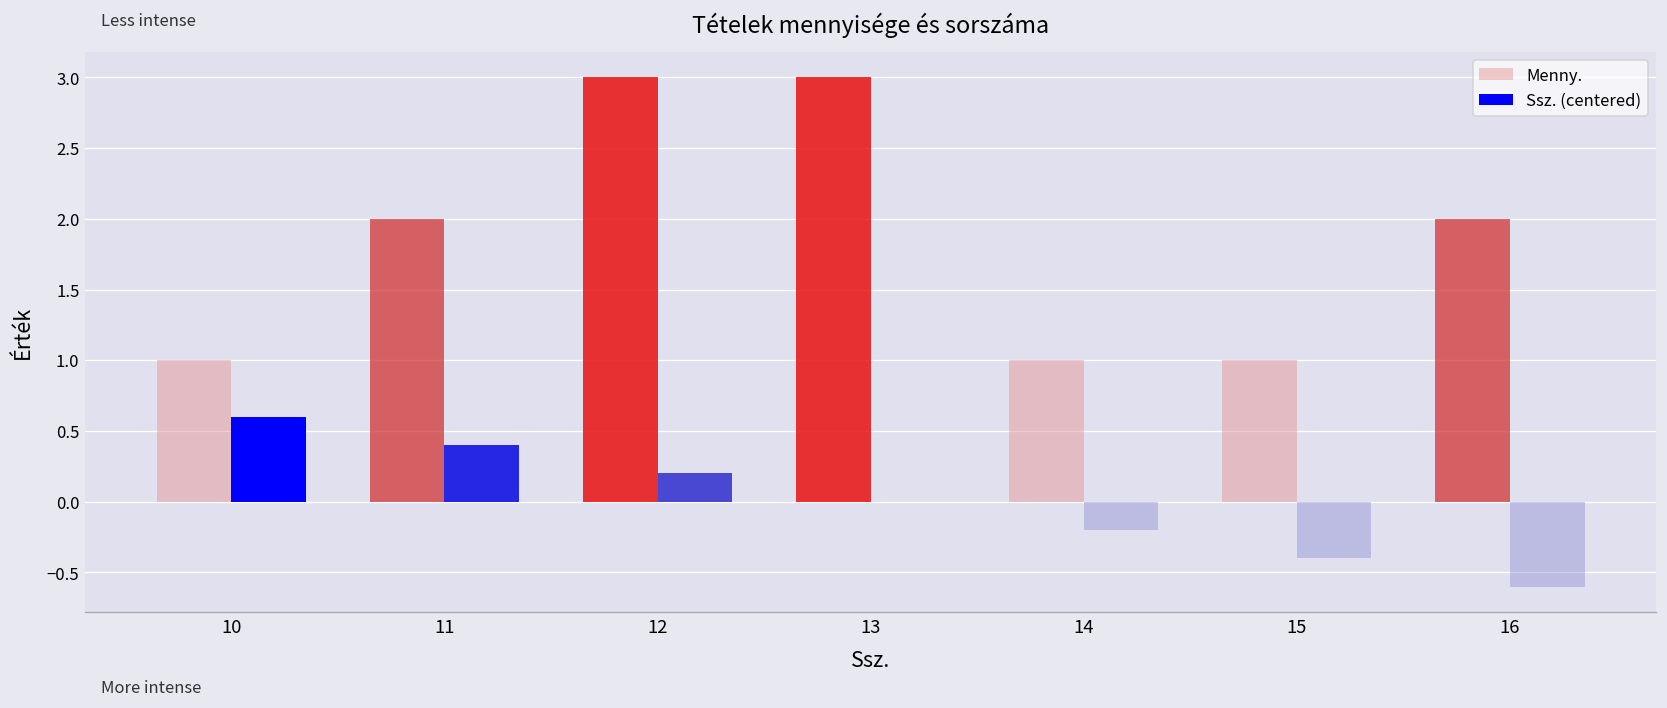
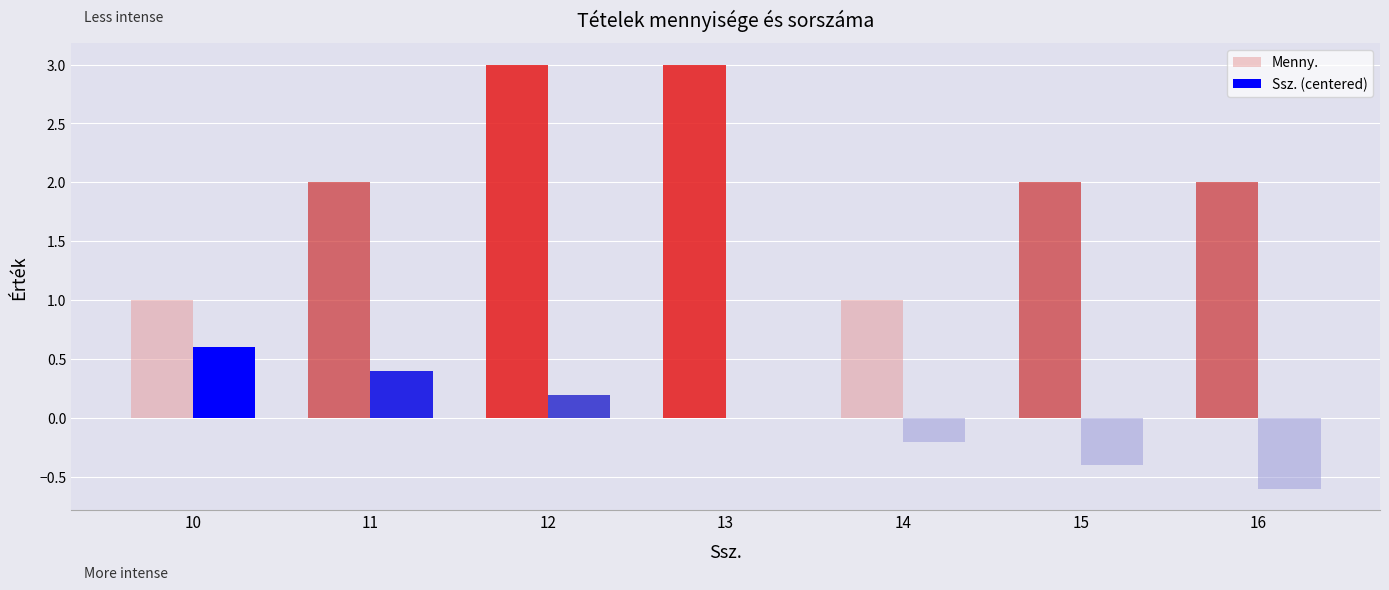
Menny., 15: 1 -> 2
